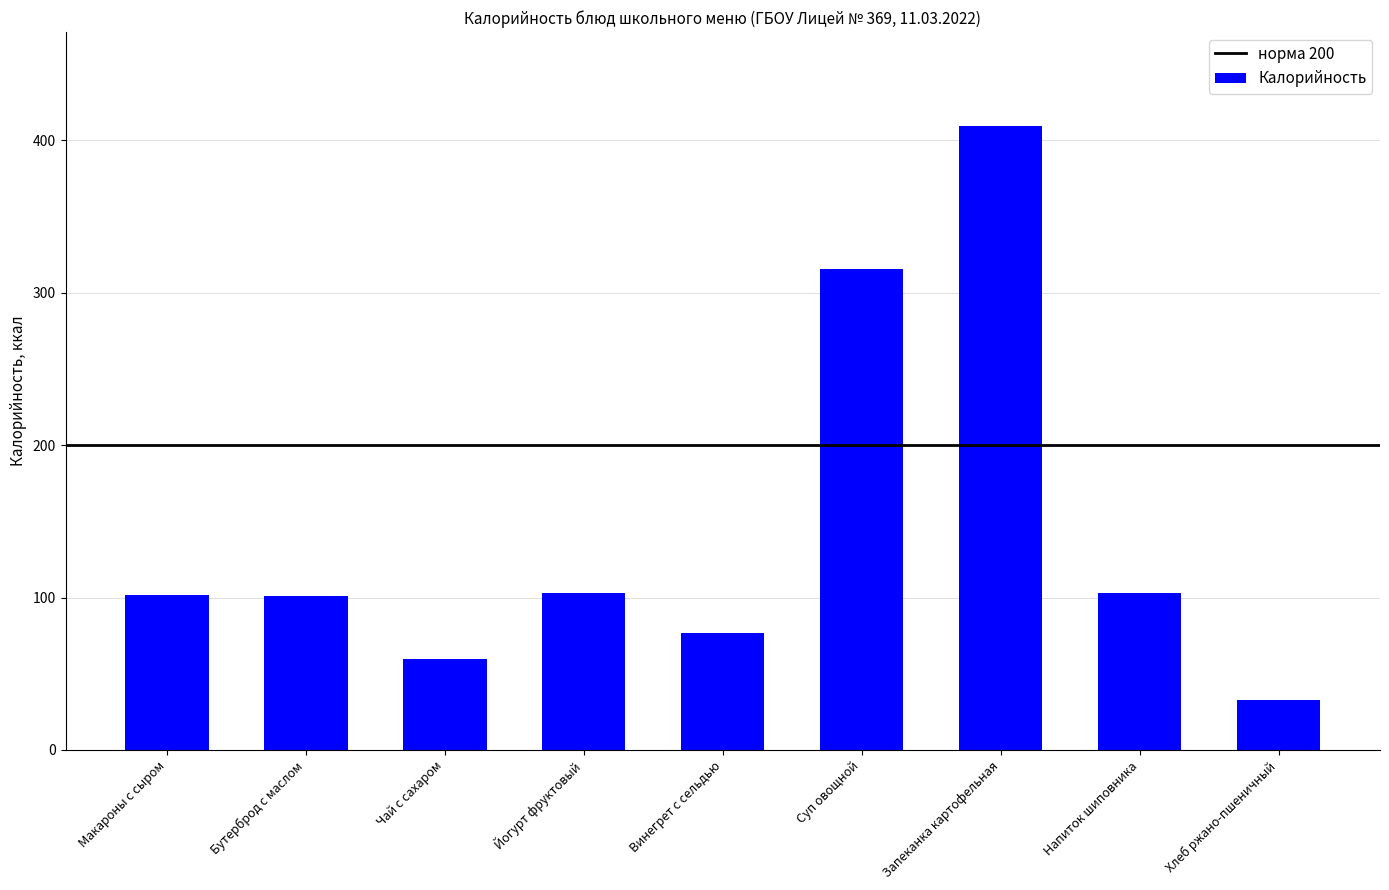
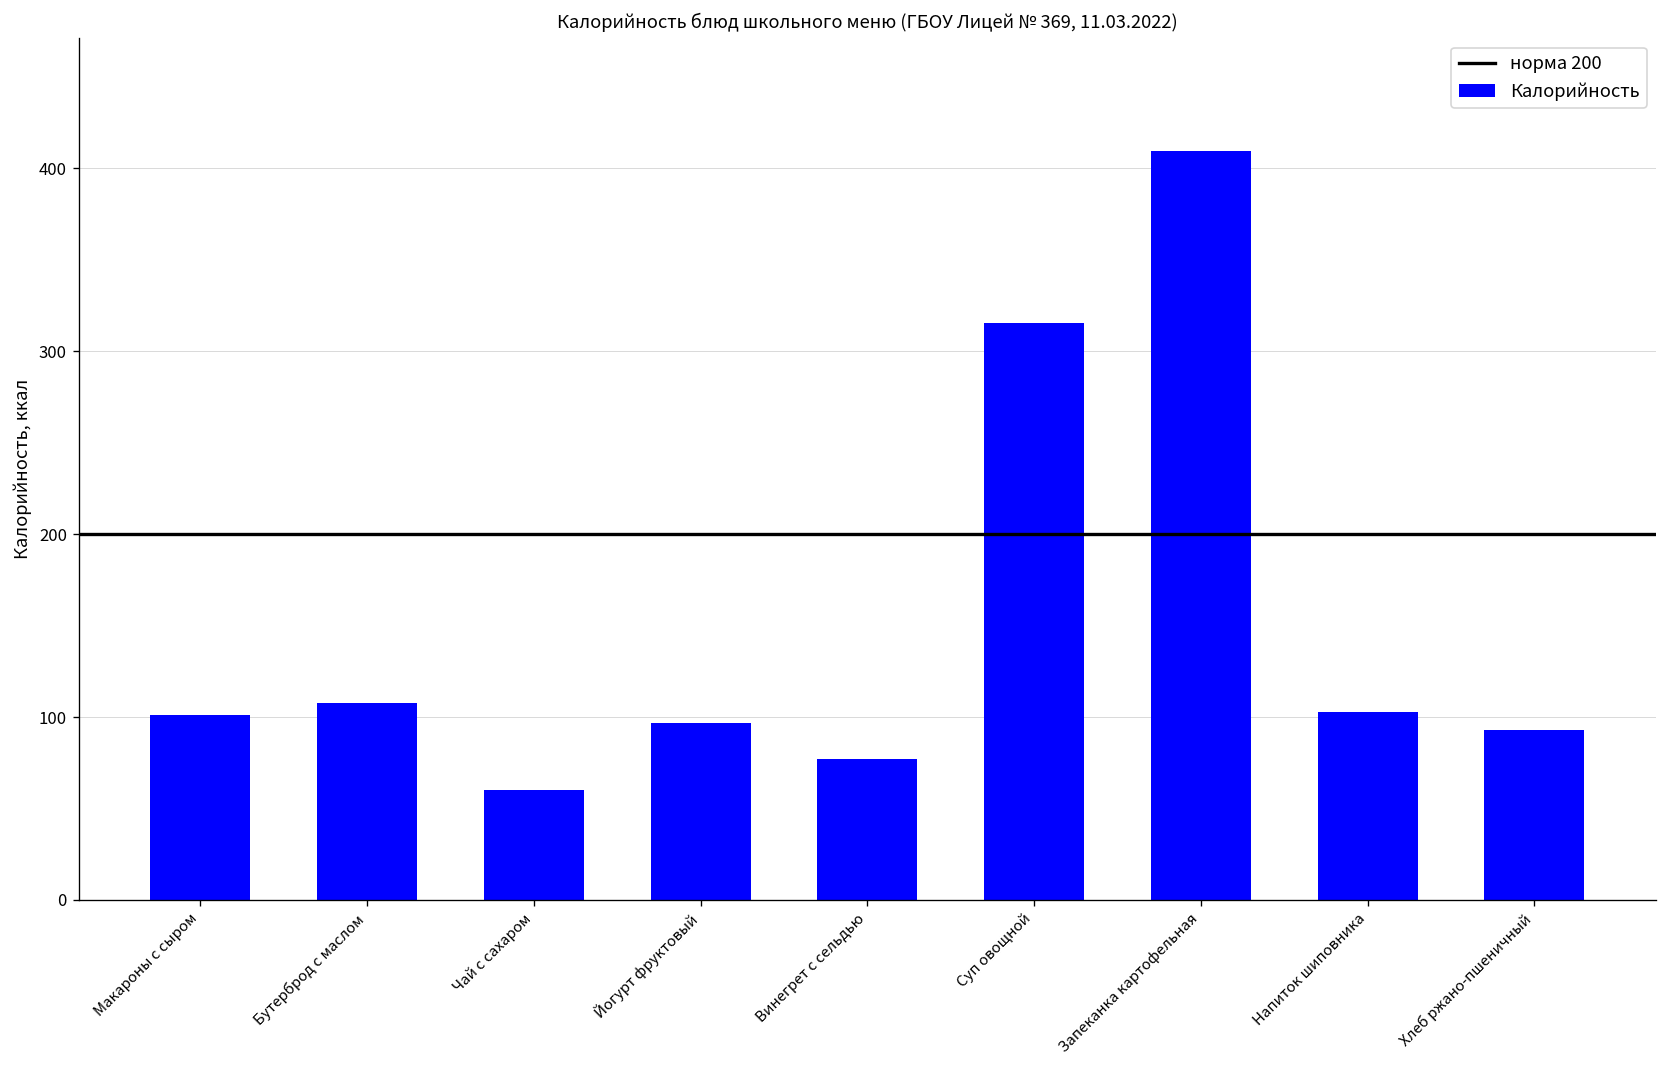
Бутерброд с маслом: 101 -> 108
Йогурт фруктовый: 103 -> 97
Хлеб ржано-пшеничный: 33 -> 93
